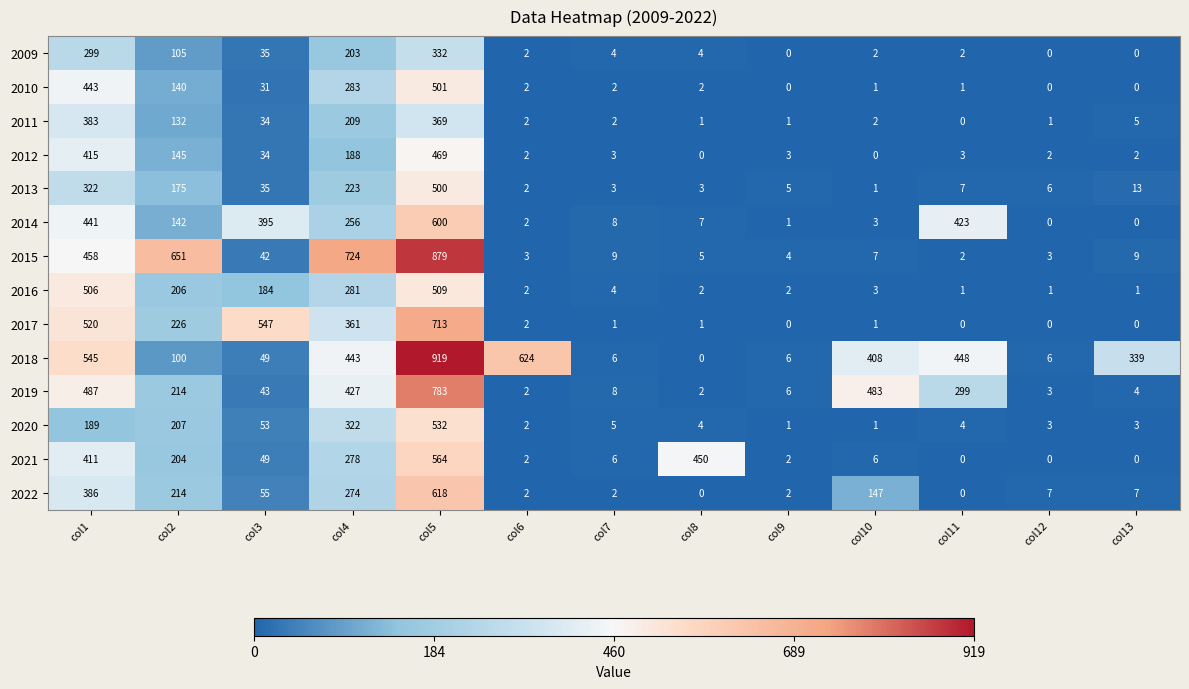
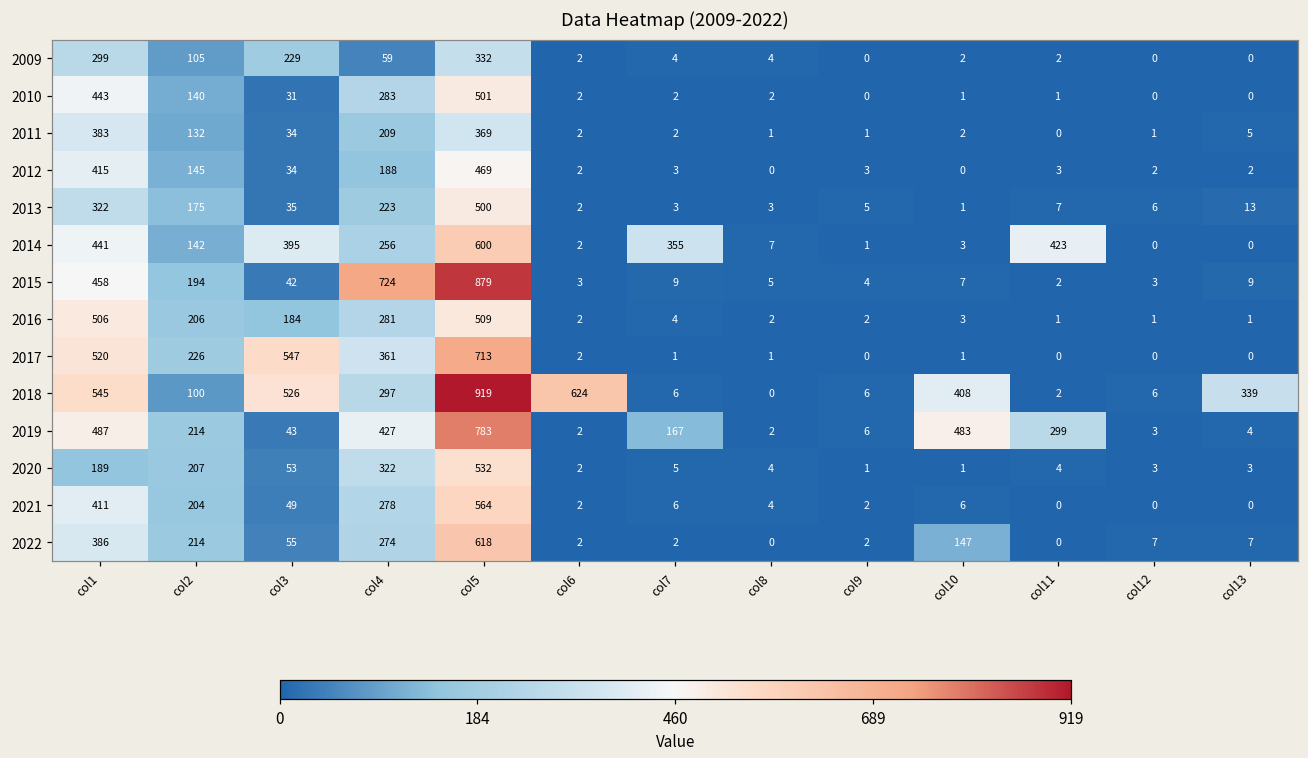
2009, col3: 35 -> 229
2009, col4: 203 -> 59
2014, col7: 8 -> 355
2015, col2: 651 -> 194
2018, col3: 49 -> 526
2018, col4: 443 -> 297
2018, col11: 448 -> 2
2019, col7: 8 -> 167
2021, col8: 450 -> 4
